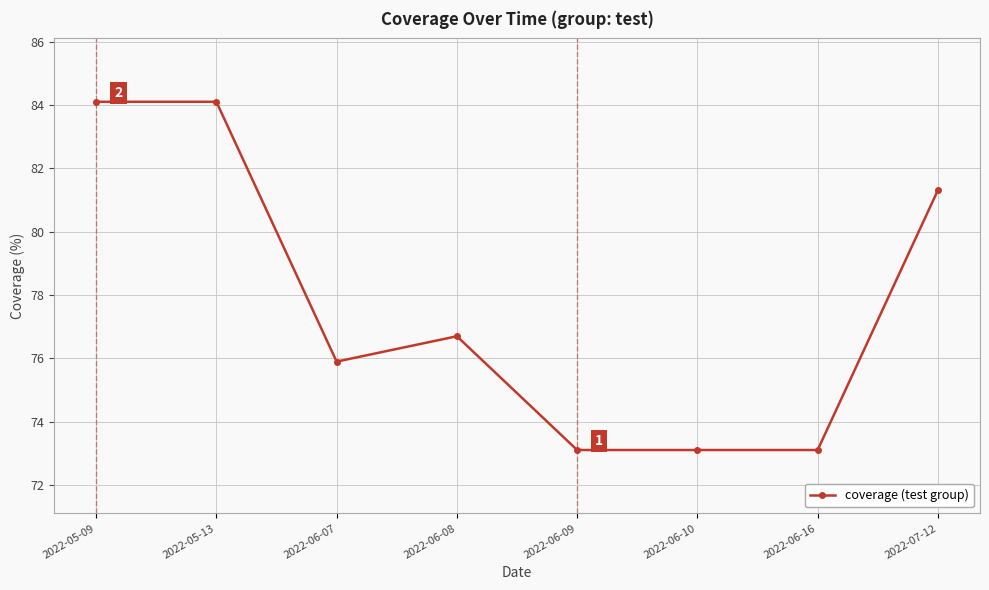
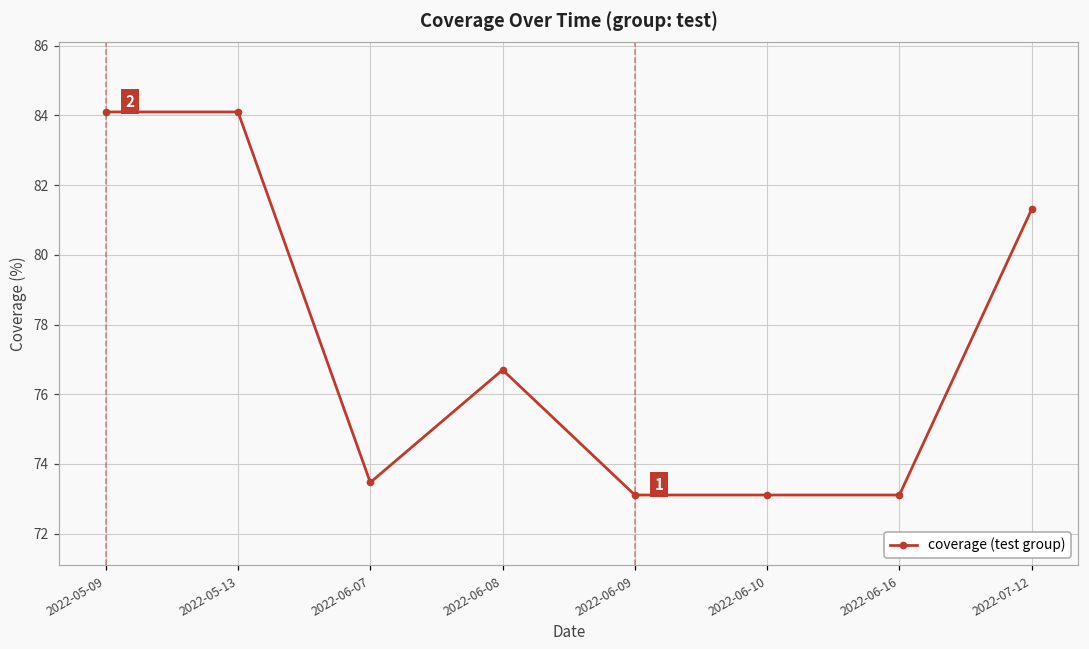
2022-06-07: 75.9 -> 73.5
